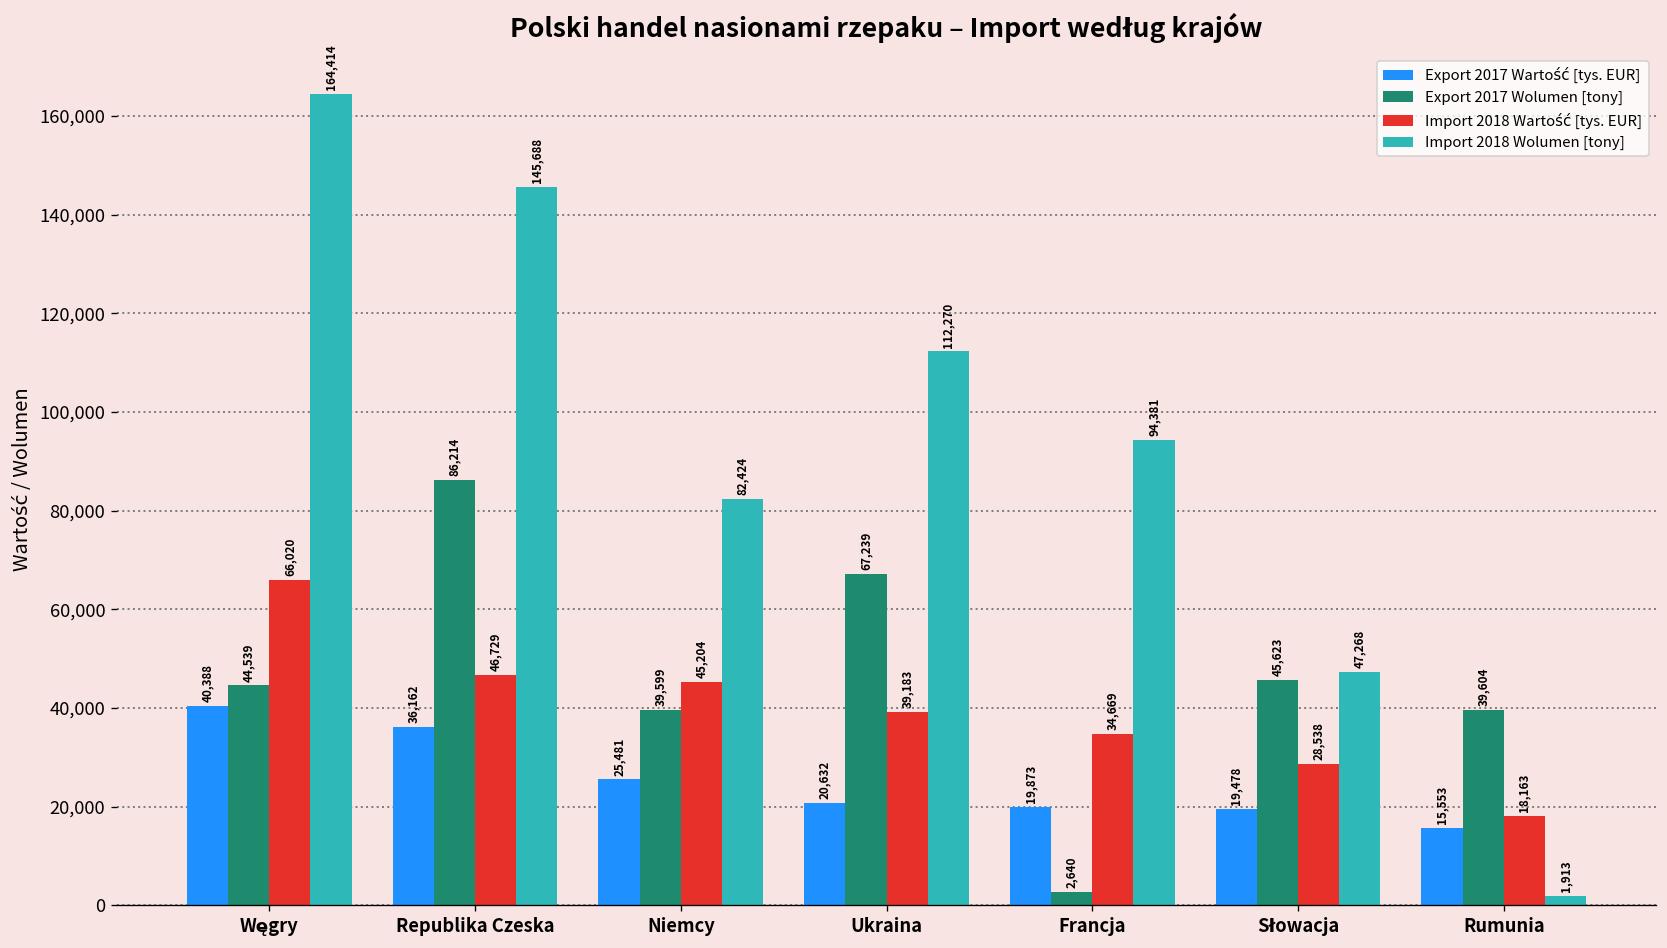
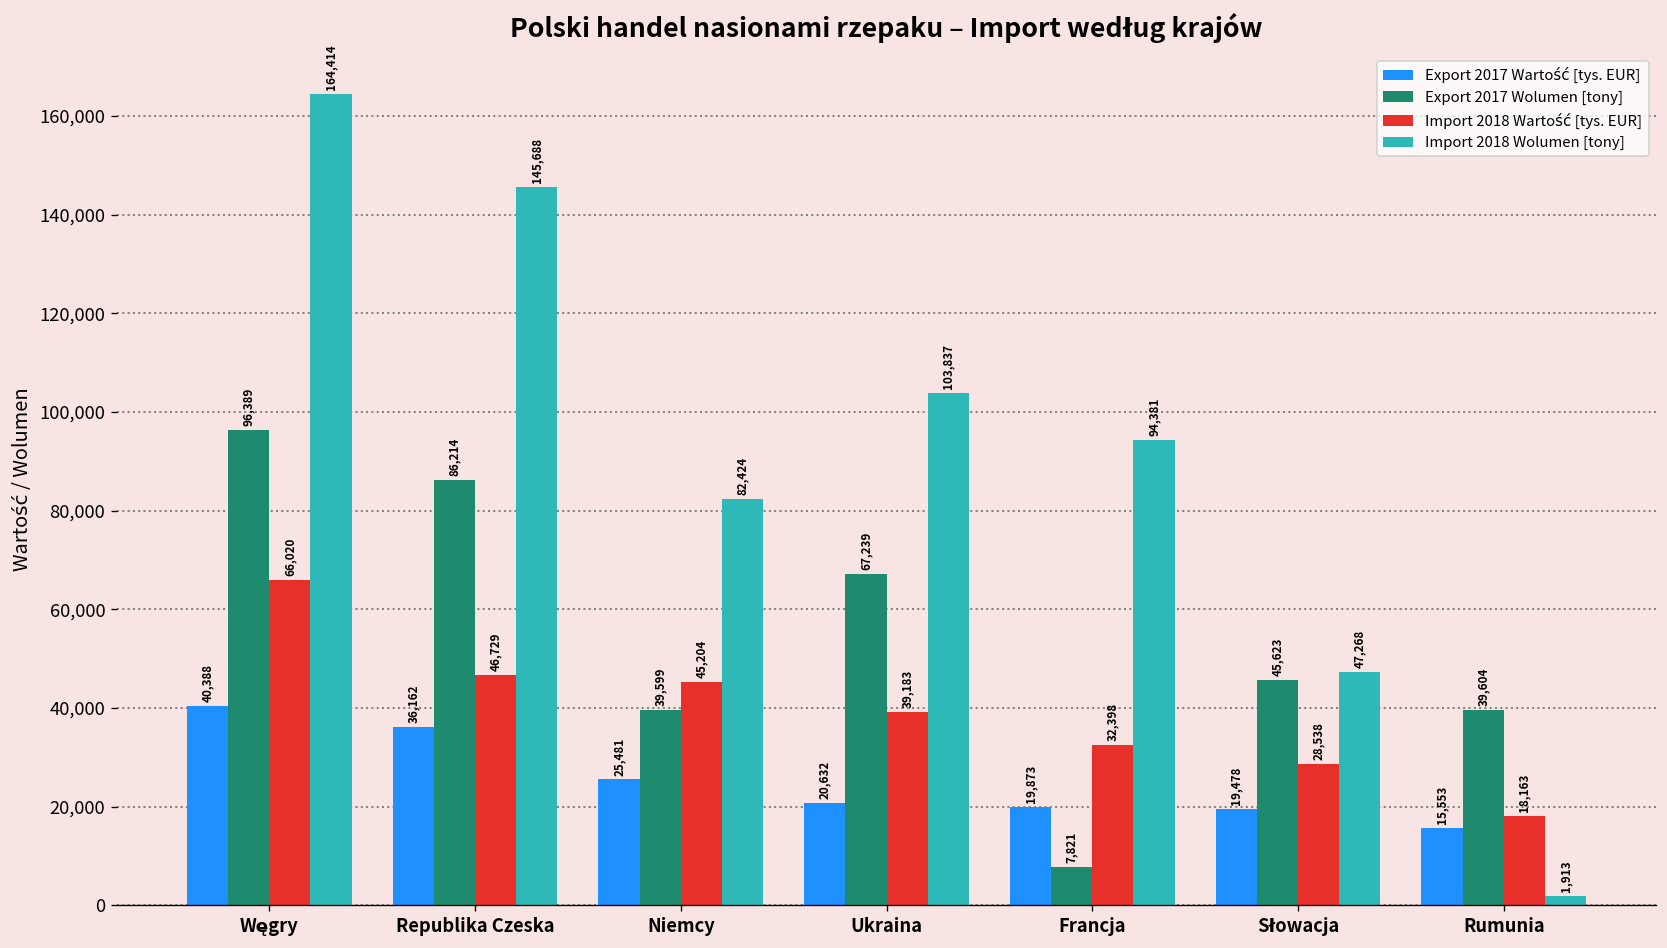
Export 2017 Wolumen [tony], Węgry: 44,539 -> 96,389
Import 2018 Wolumen [tony], Ukraina: 112,270 -> 103,837
Export 2017 Wolumen [tony], Francja: 2,640 -> 7,821
Import 2018 Wartość [tys. EUR], Francja: 34,669 -> 32,398
